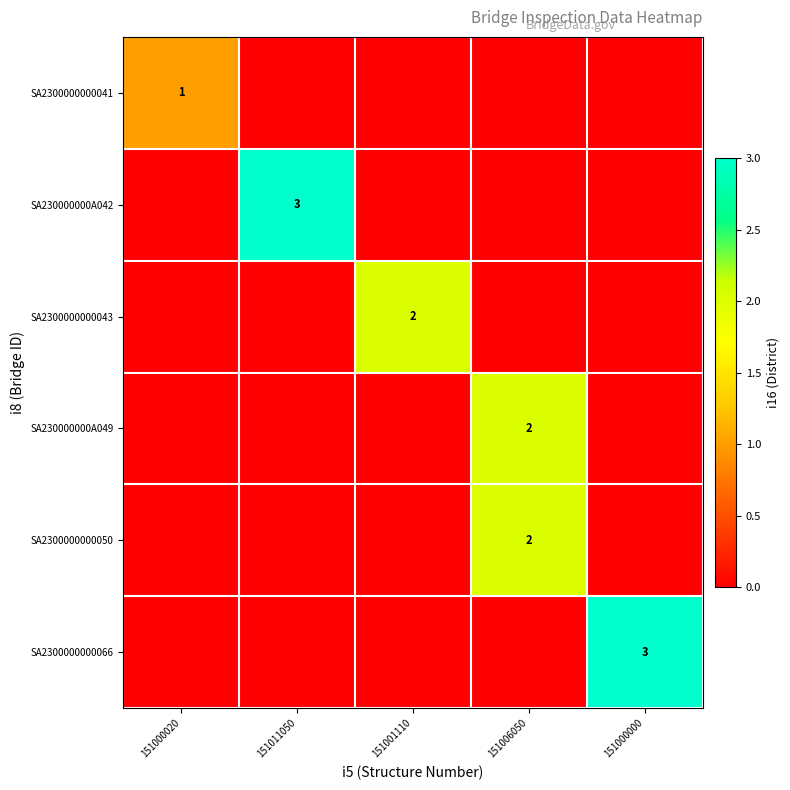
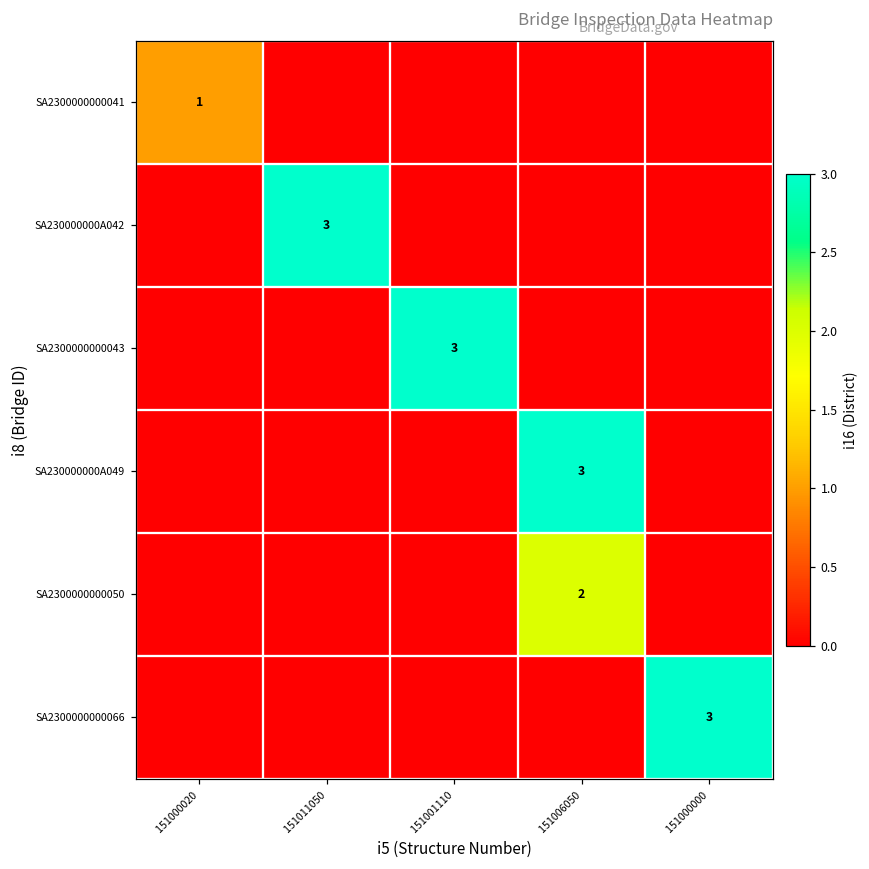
SA2300000000043, 151001110: 2 -> 3
SA230000000A049, 151006050: 2 -> 3
